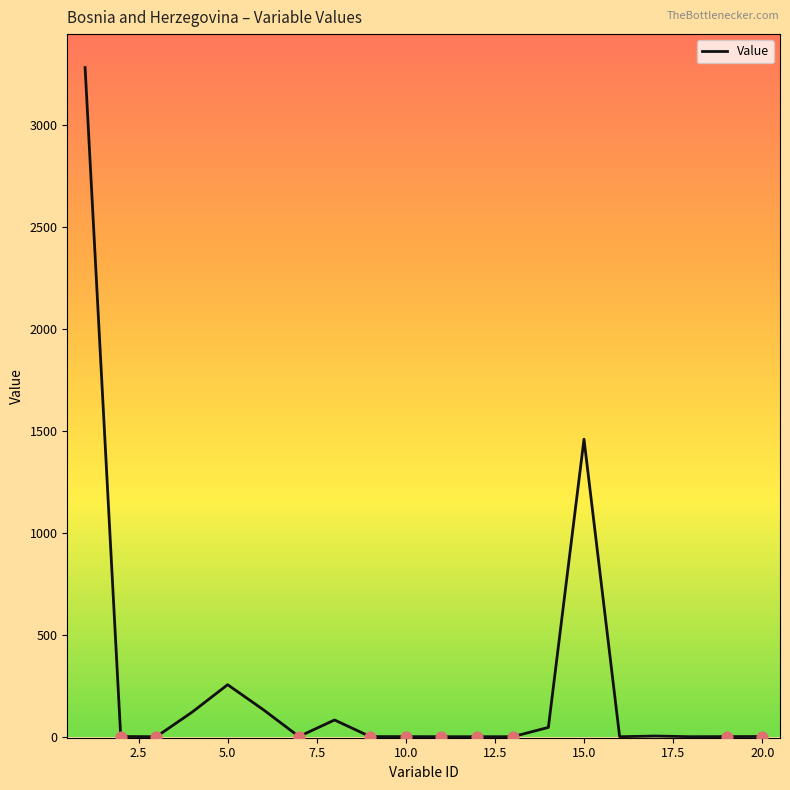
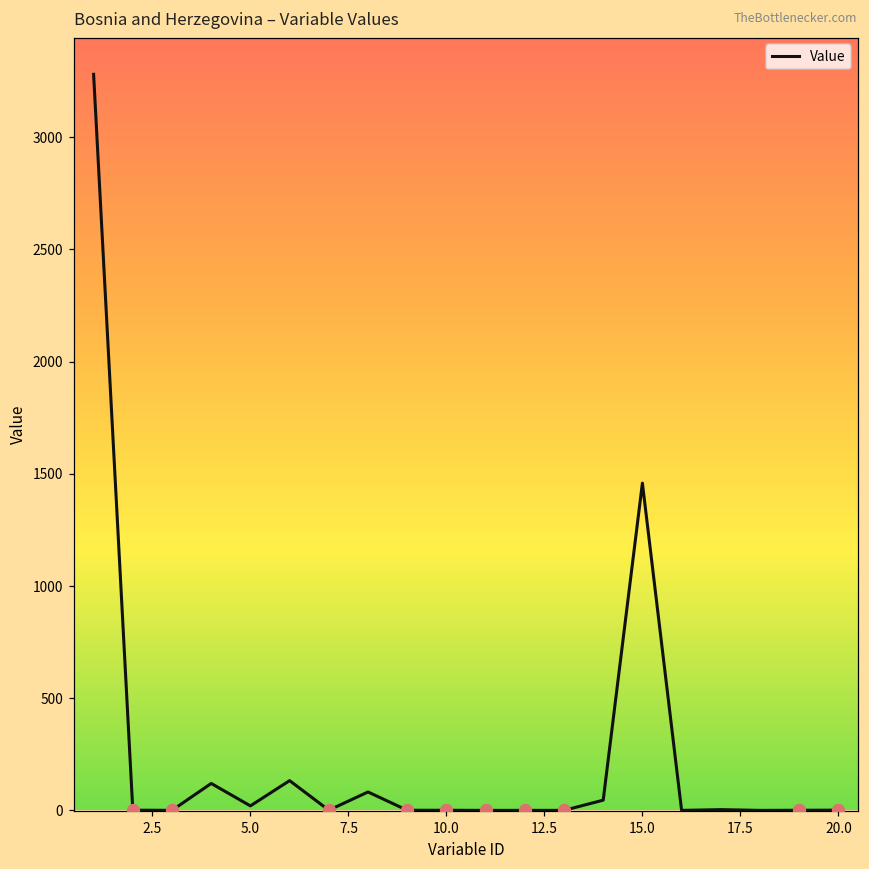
Value, 5.0: 260 -> 20
